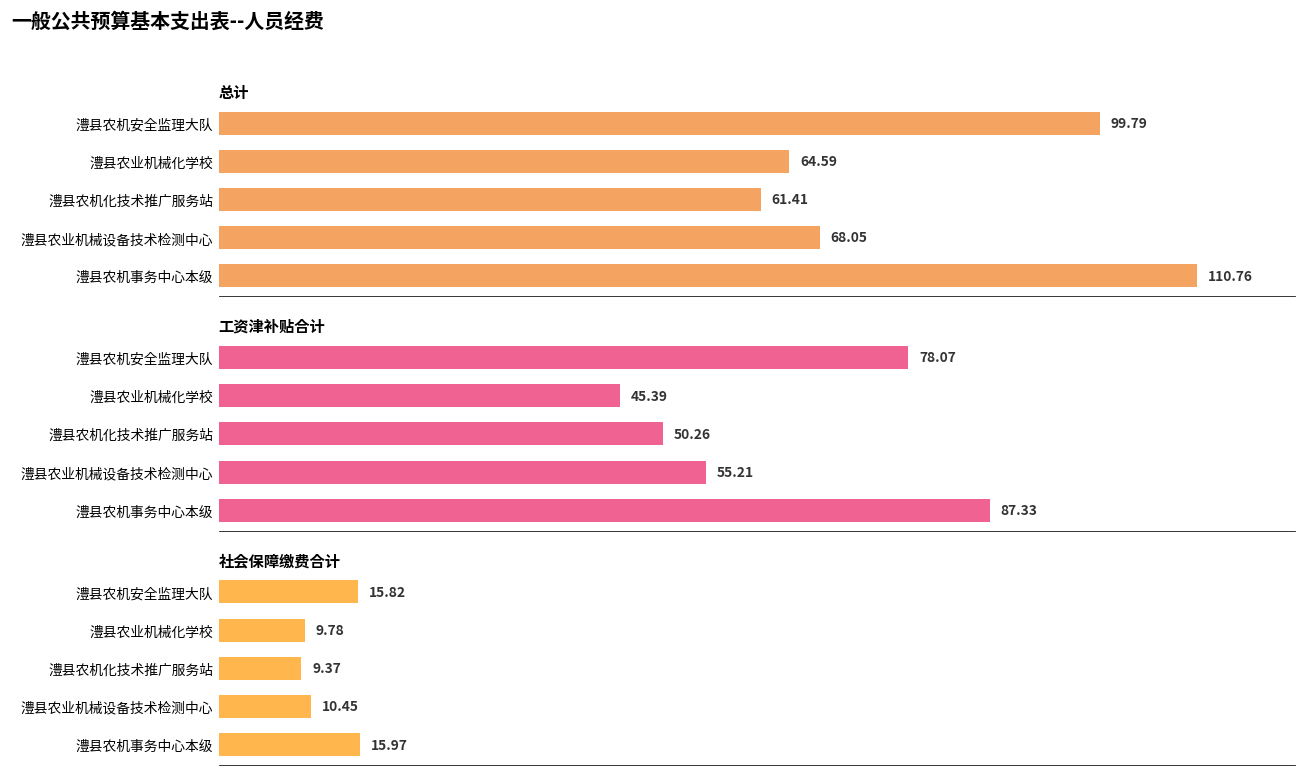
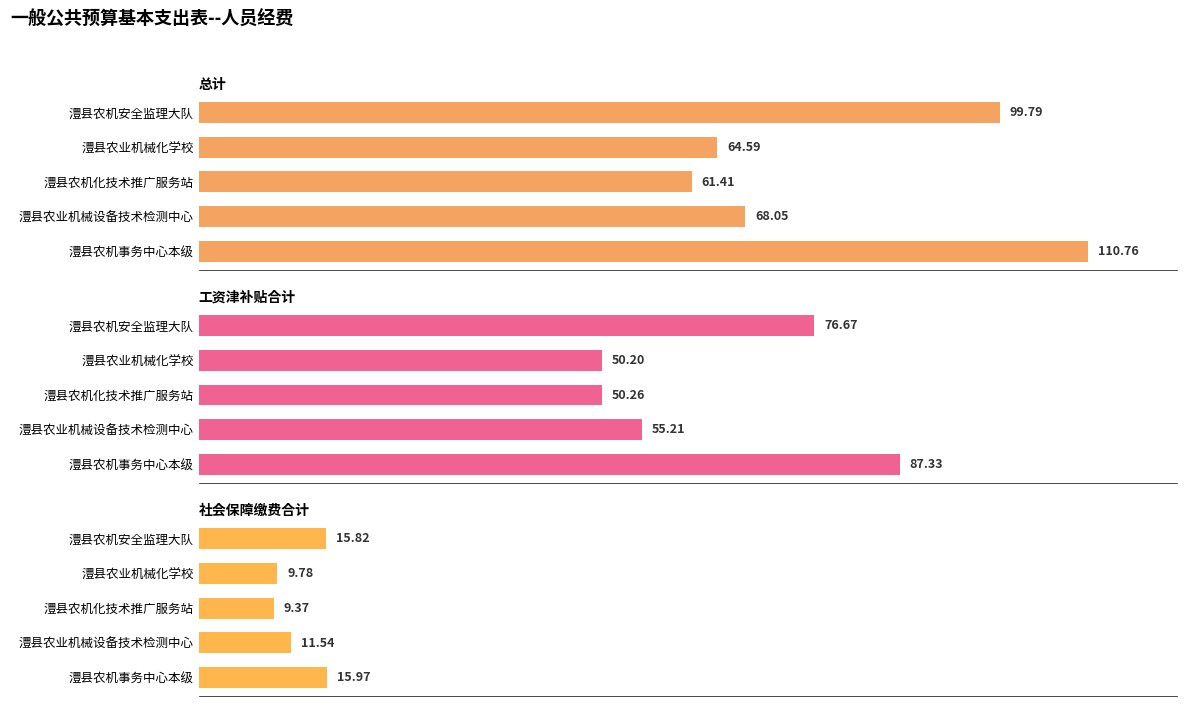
工资津补贴合计, 澧县农机安全监理大队: 78.07 -> 76.67
工资津补贴合计, 澧县农业机械化学校: 45.39 -> 50.20
社会保障缴费合计, 澧县农业机械设备技术检测中心: 10.45 -> 11.54
